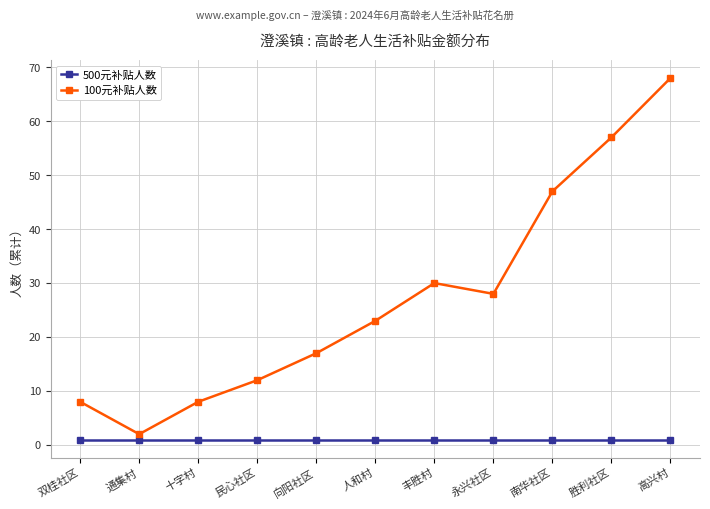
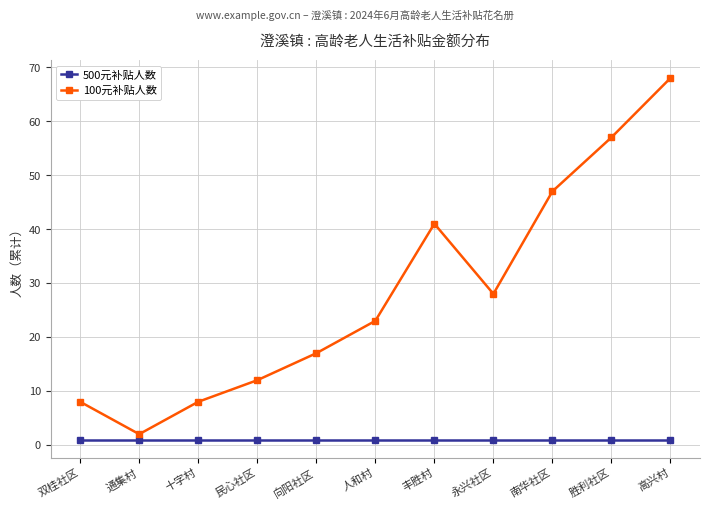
100元补贴人数, 丰胜村: 30 -> 41
